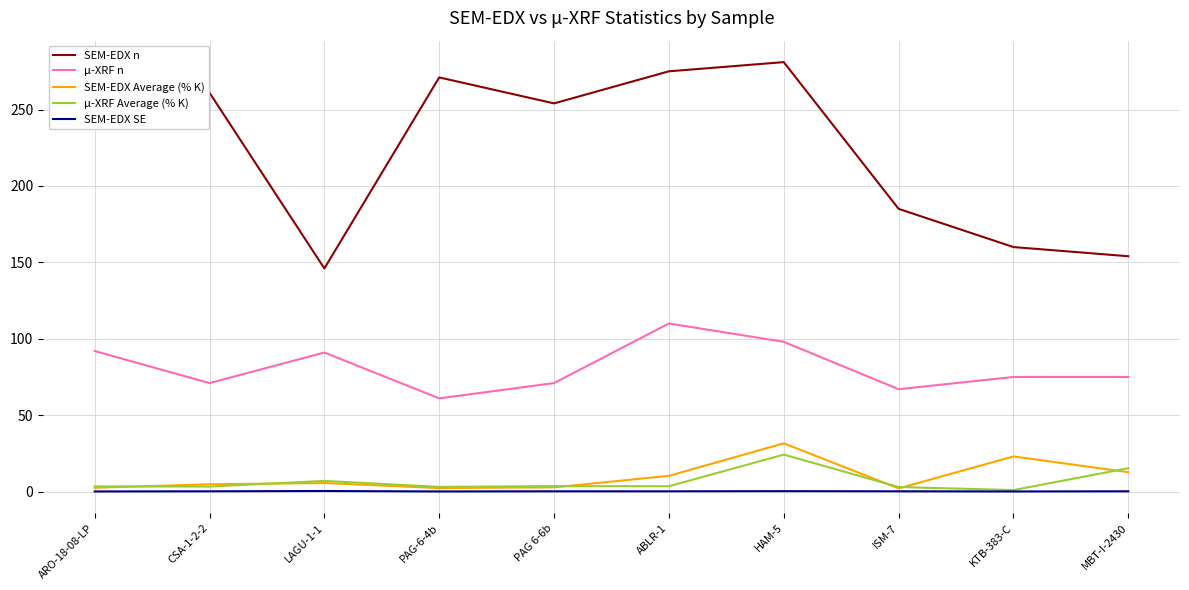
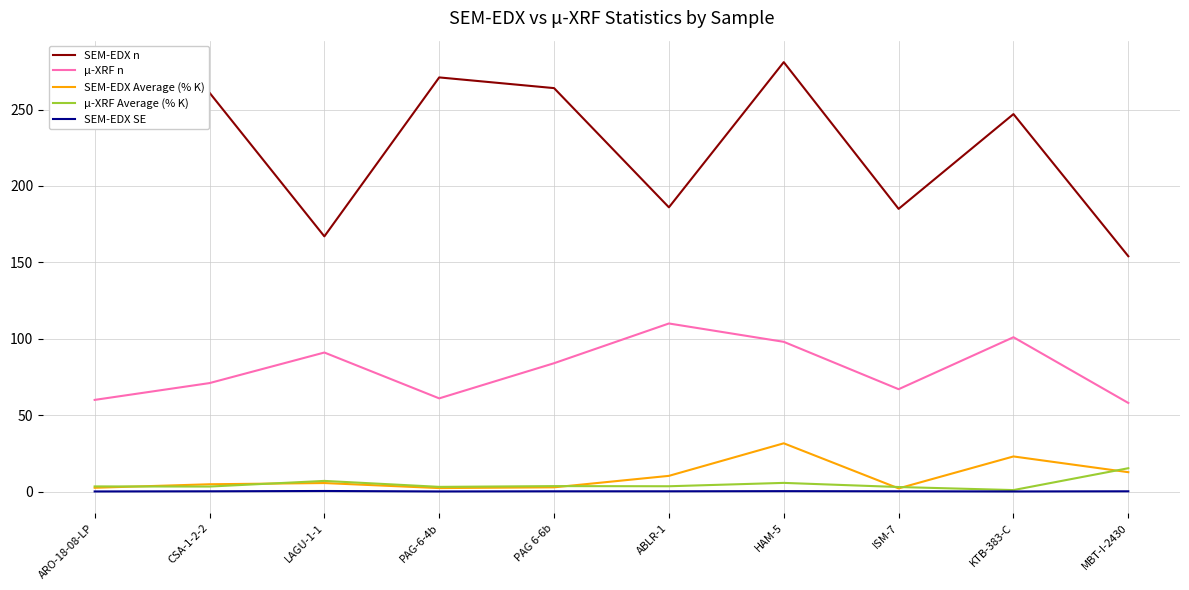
μ-XRF n, ARO-18-08-LP: 92 -> 60
SEM-EDX n, LAGU-1-1: 146 -> 167
SEM-EDX n, PAG 6-6b: 254 -> 264
μ-XRF n, PAG 6-6b: 71 -> 84
SEM-EDX n, ABLR-1: 275 -> 186
μ-XRF Average (% K), HAM-5: 24 -> 6
SEM-EDX n, KTB-383-C: 160 -> 247
μ-XRF n, KTB-383-C: 75 -> 101
μ-XRF n, MBT-I-2430: 75 -> 58
